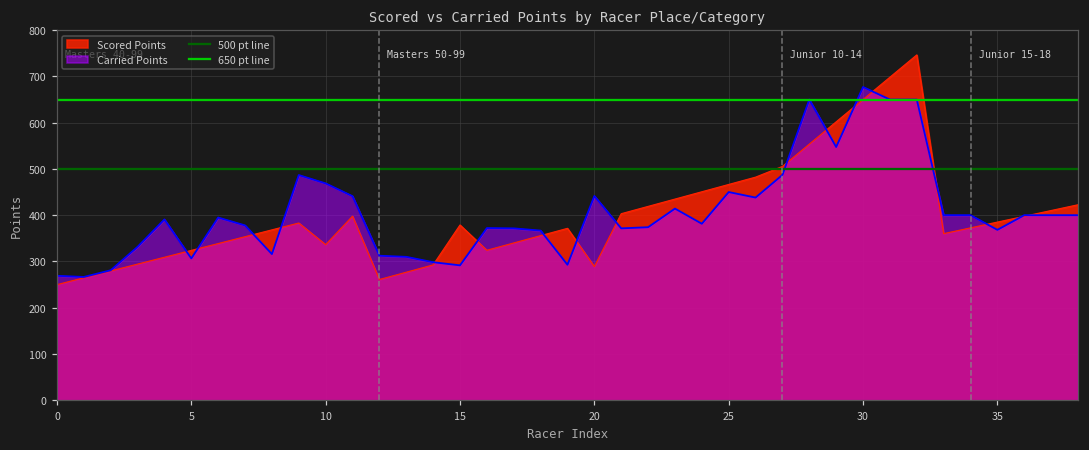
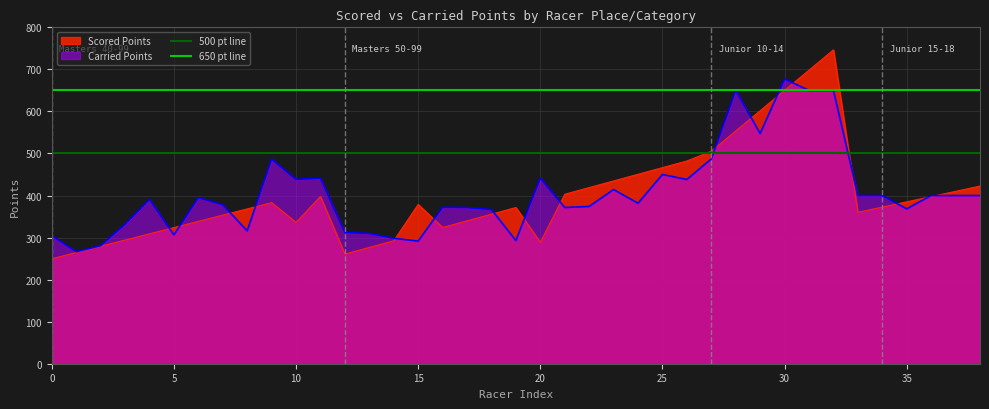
Carried Points, 0: 270 -> 300
Carried Points, 10: 470 -> 440
